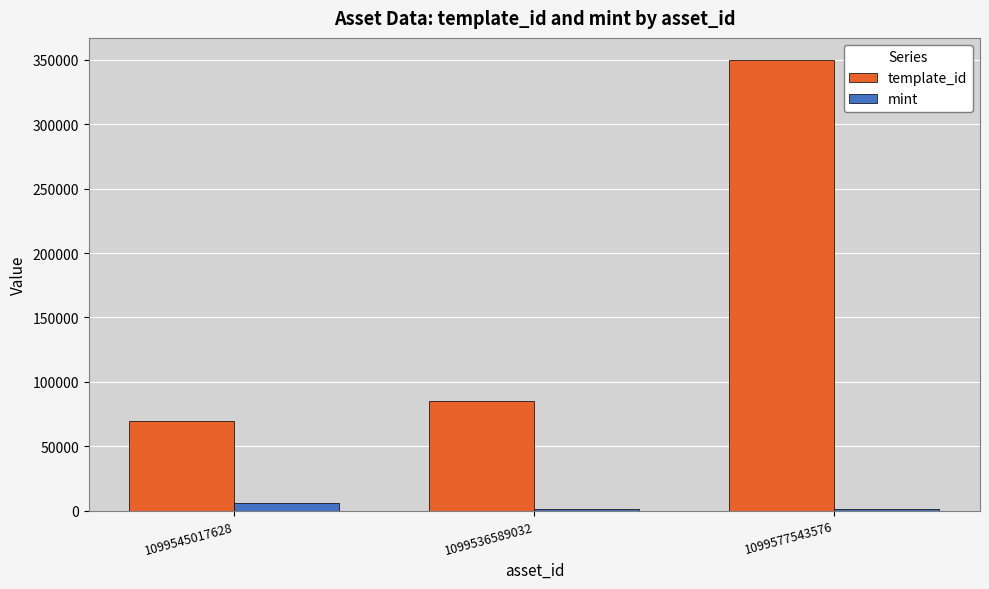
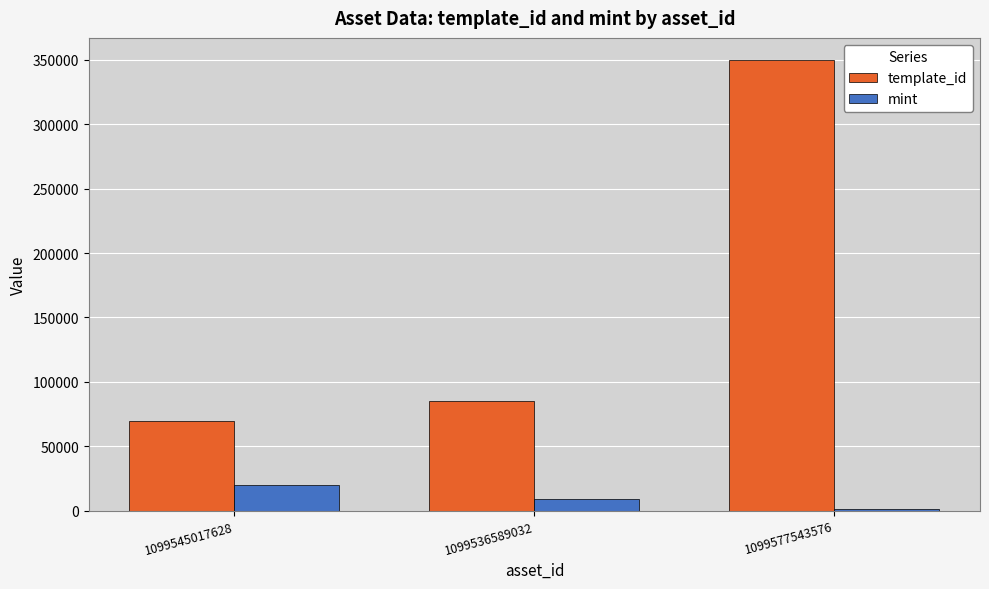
mint, 1099545017628: 6000 -> 20000
mint, 1099536589032: 1000 -> 9000
